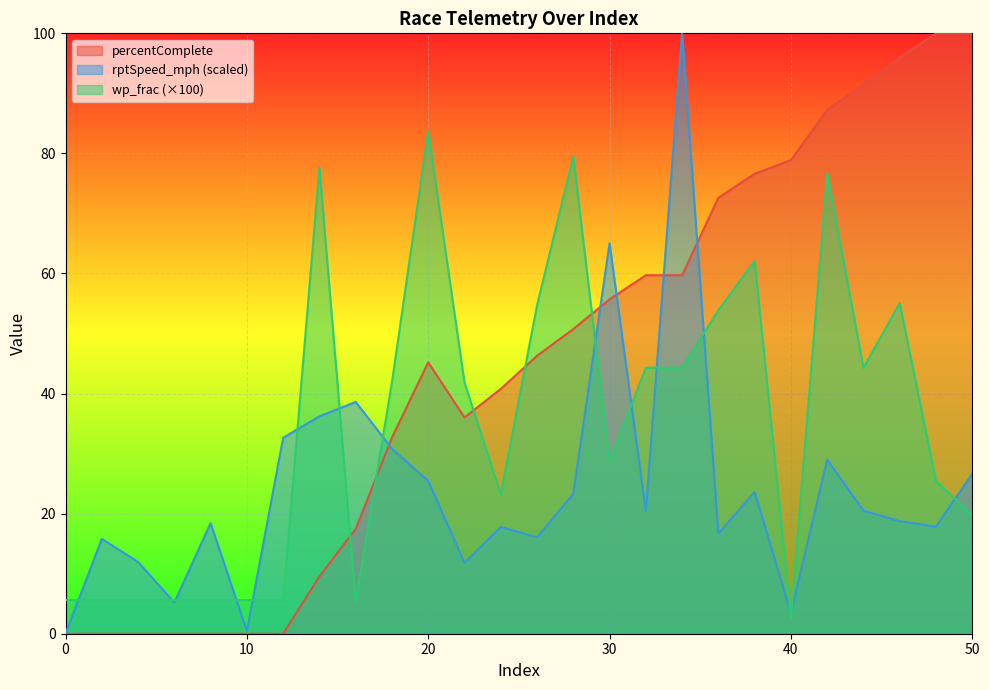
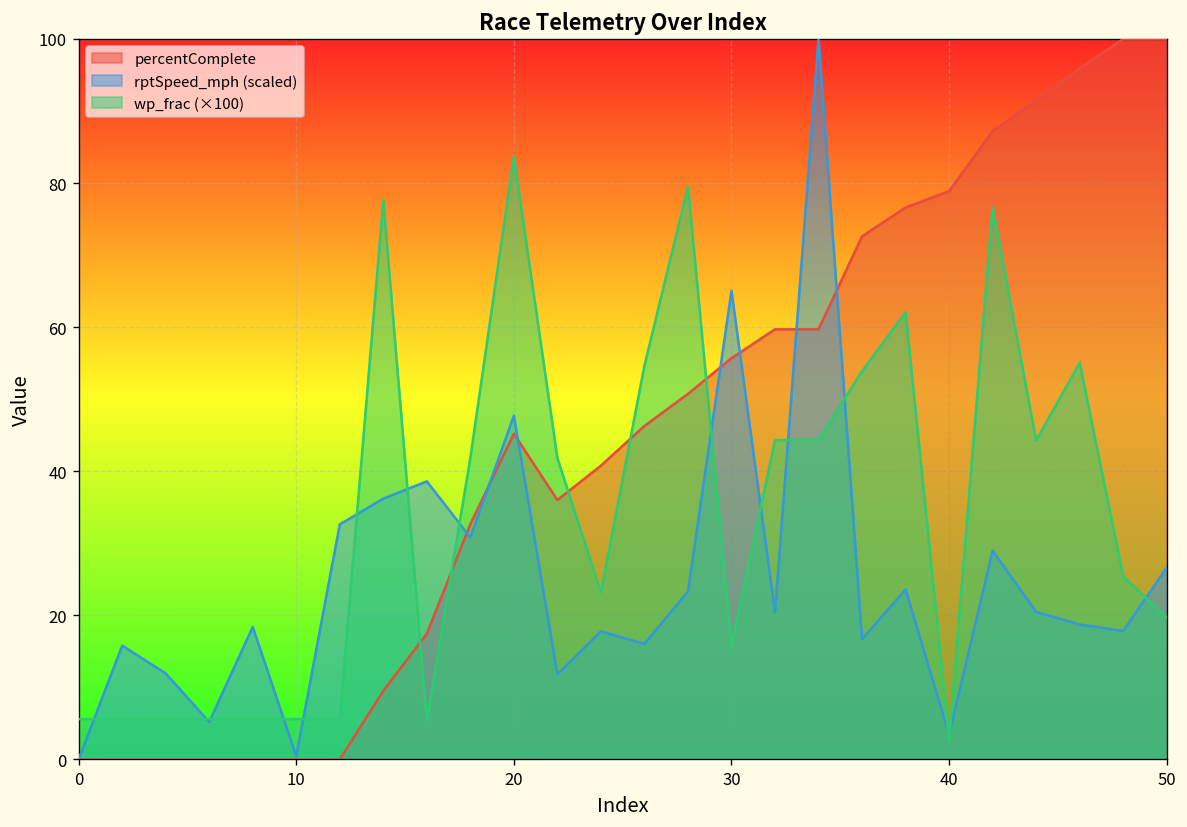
rptSpeed_mph (scaled), 20: 25 -> 48
wp_frac (×100), 30: 29 -> 16
